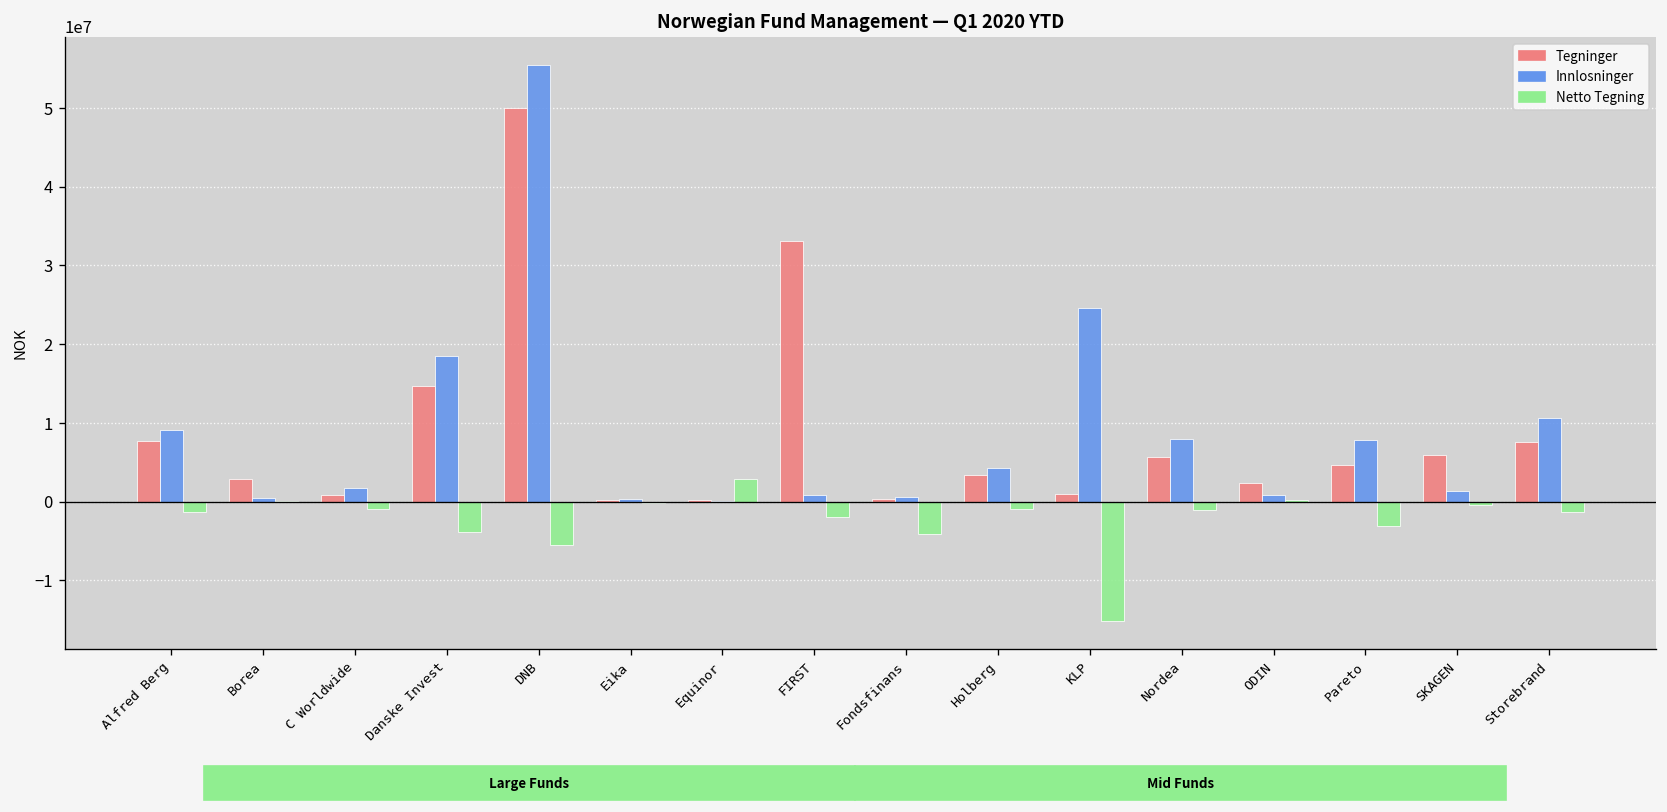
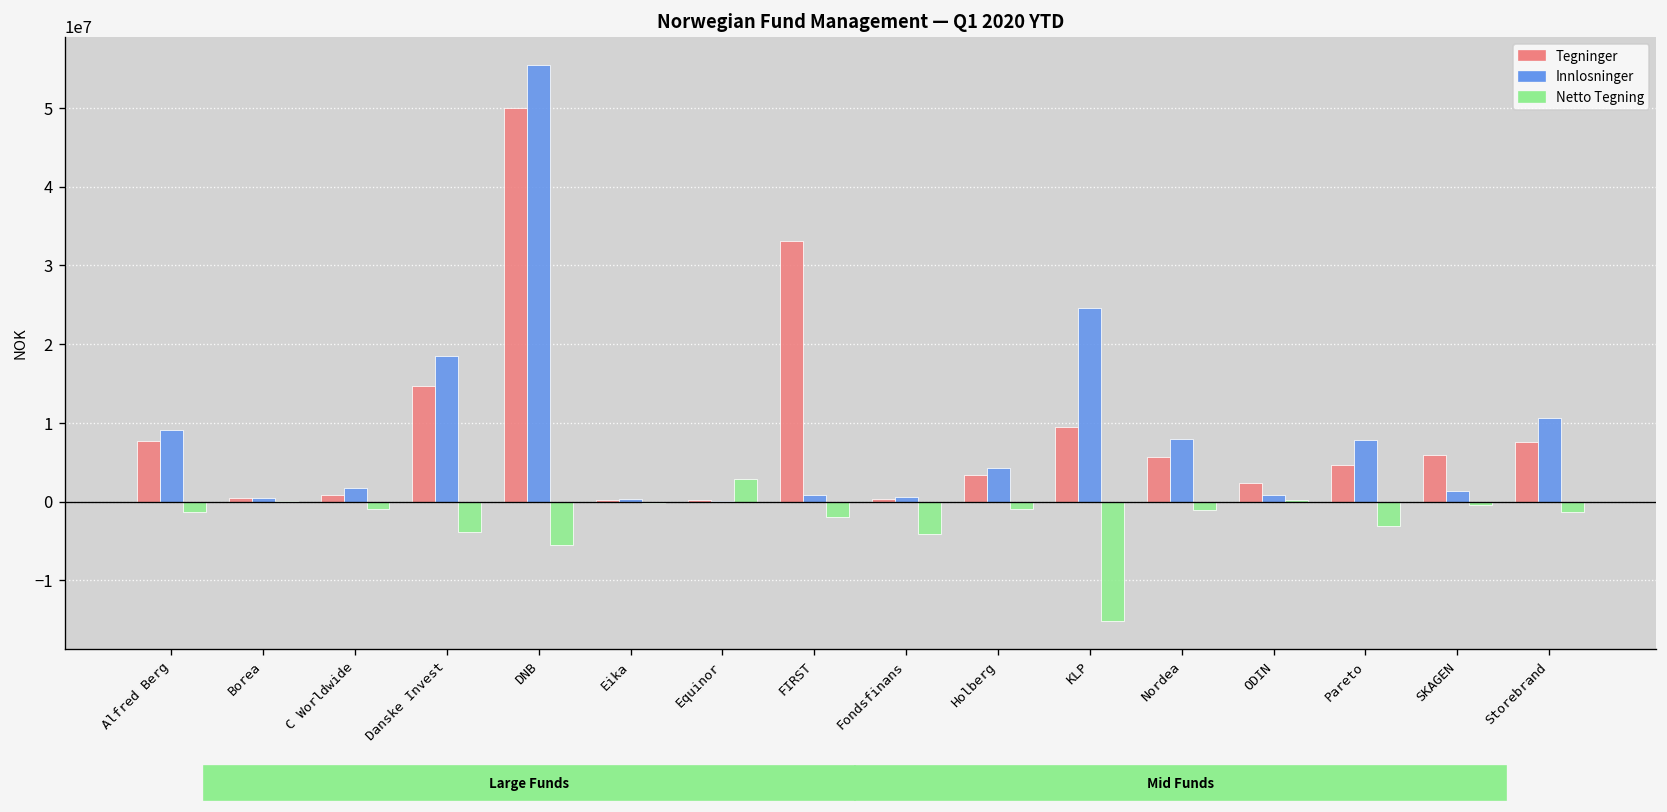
Tegninger, Borea: 3000000 -> 1000000
Tegninger, KLP: 1000000 -> 9000000
